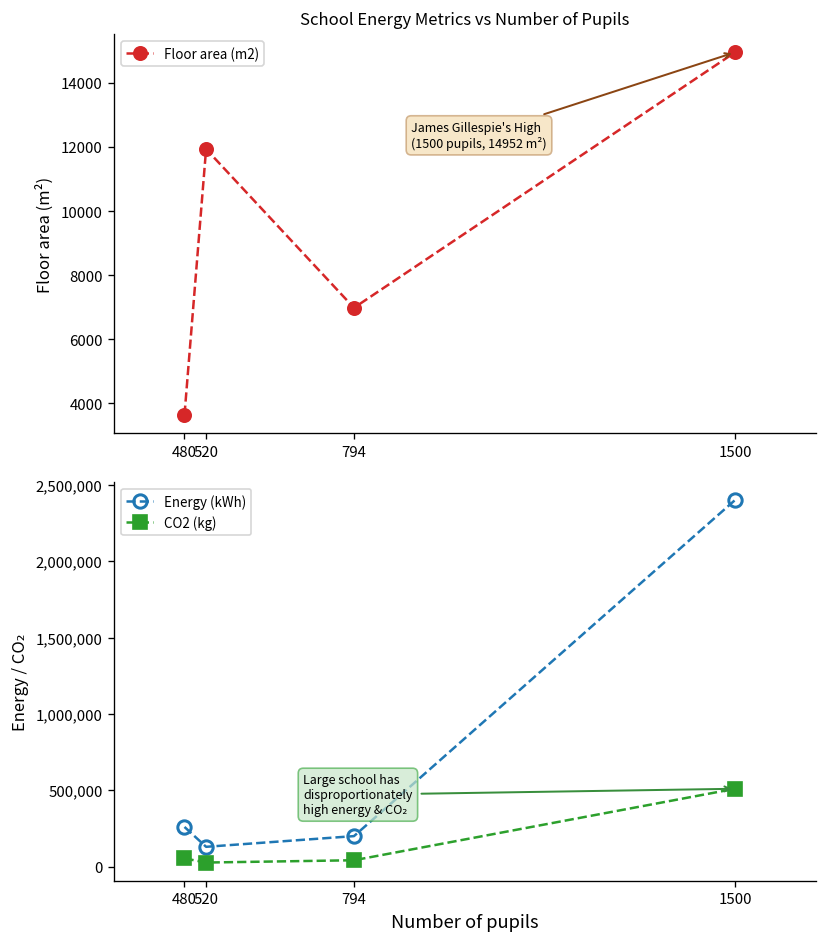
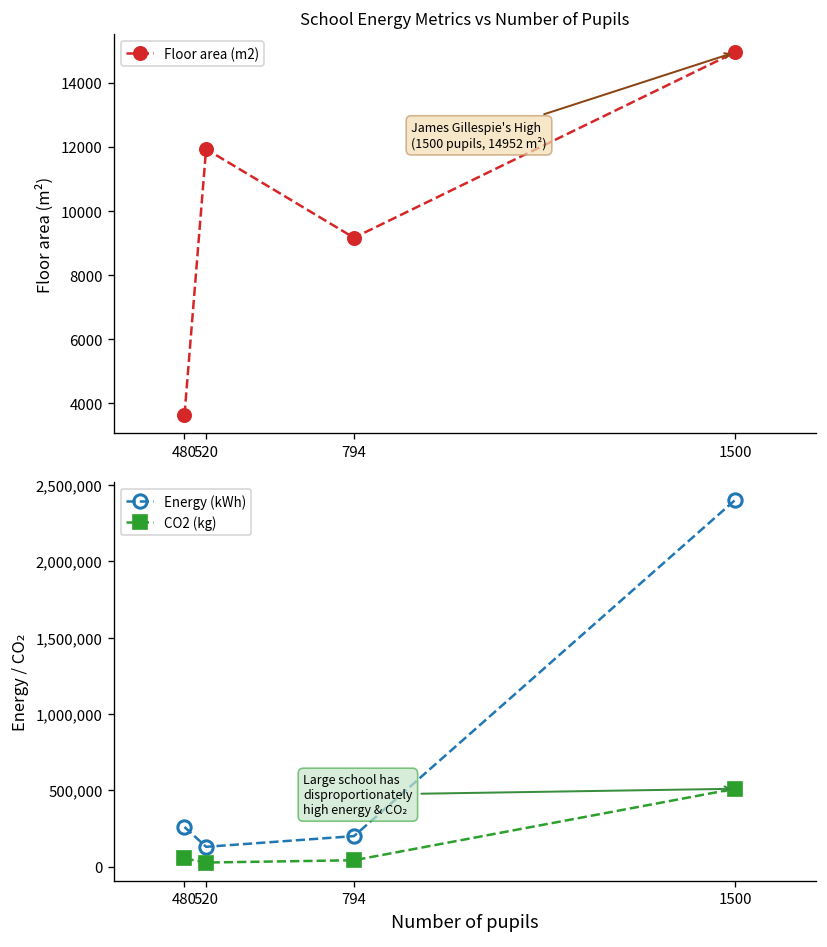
School Energy Metrics vs Number of Pupils, 794: 7000 -> 9200
